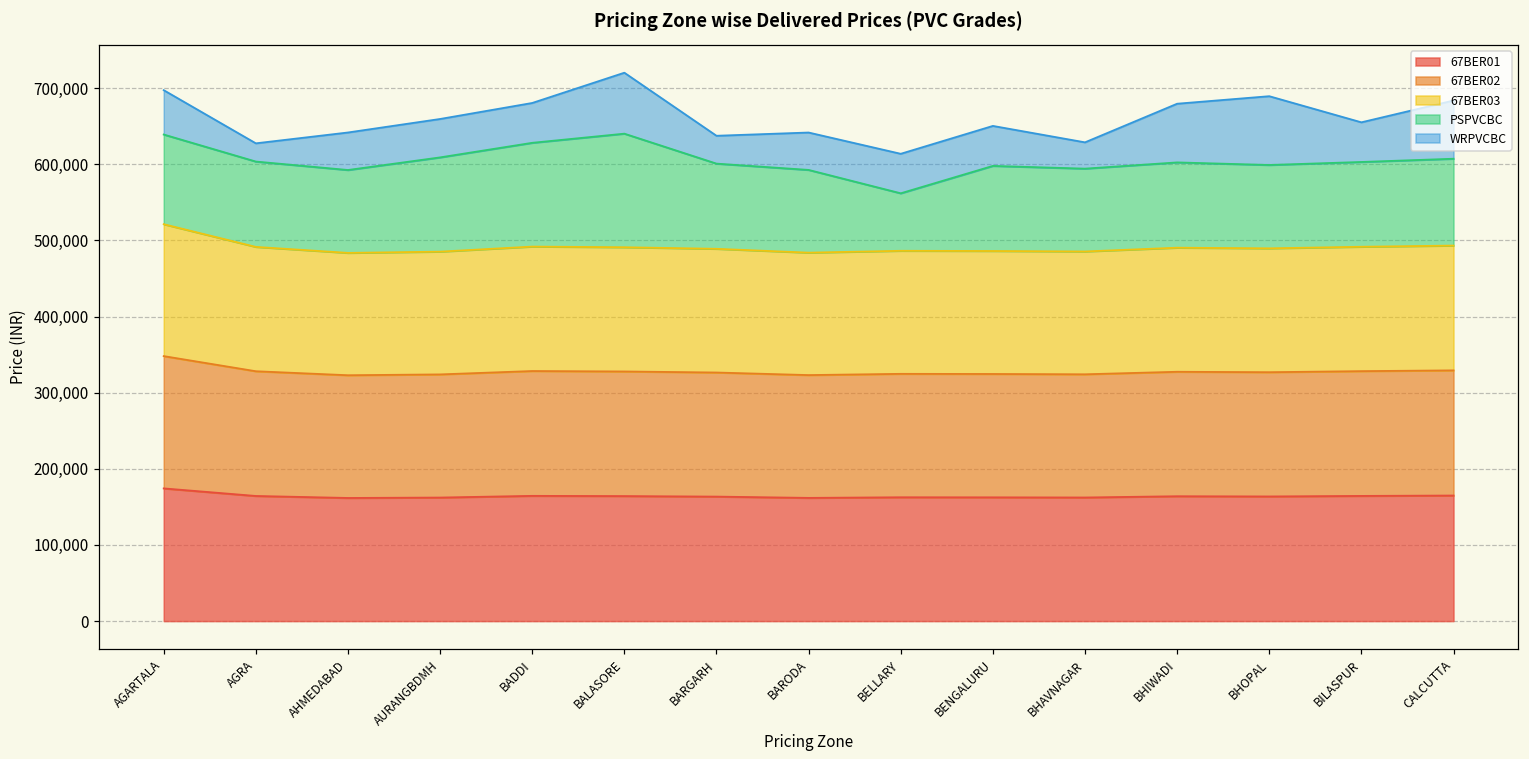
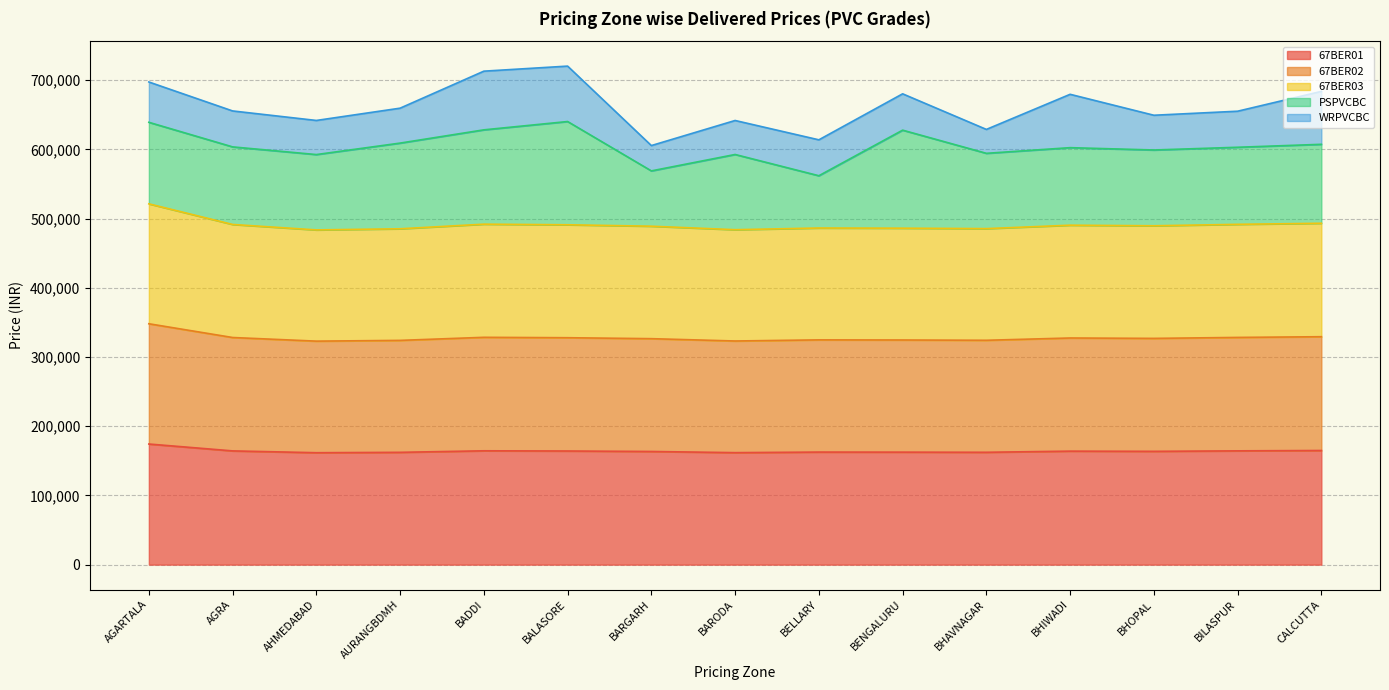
WRPVCBC, AGRA: 20,000 -> 50,000
WRPVCBC, BADDI: 50,000 -> 80,000
PSPVCBC, BARGARH: 110,000 -> 80,000
PSPVCBC, BENGALURU: 110,000 -> 140,000
WRPVCBC, BHOPAL: 90,000 -> 50,000
